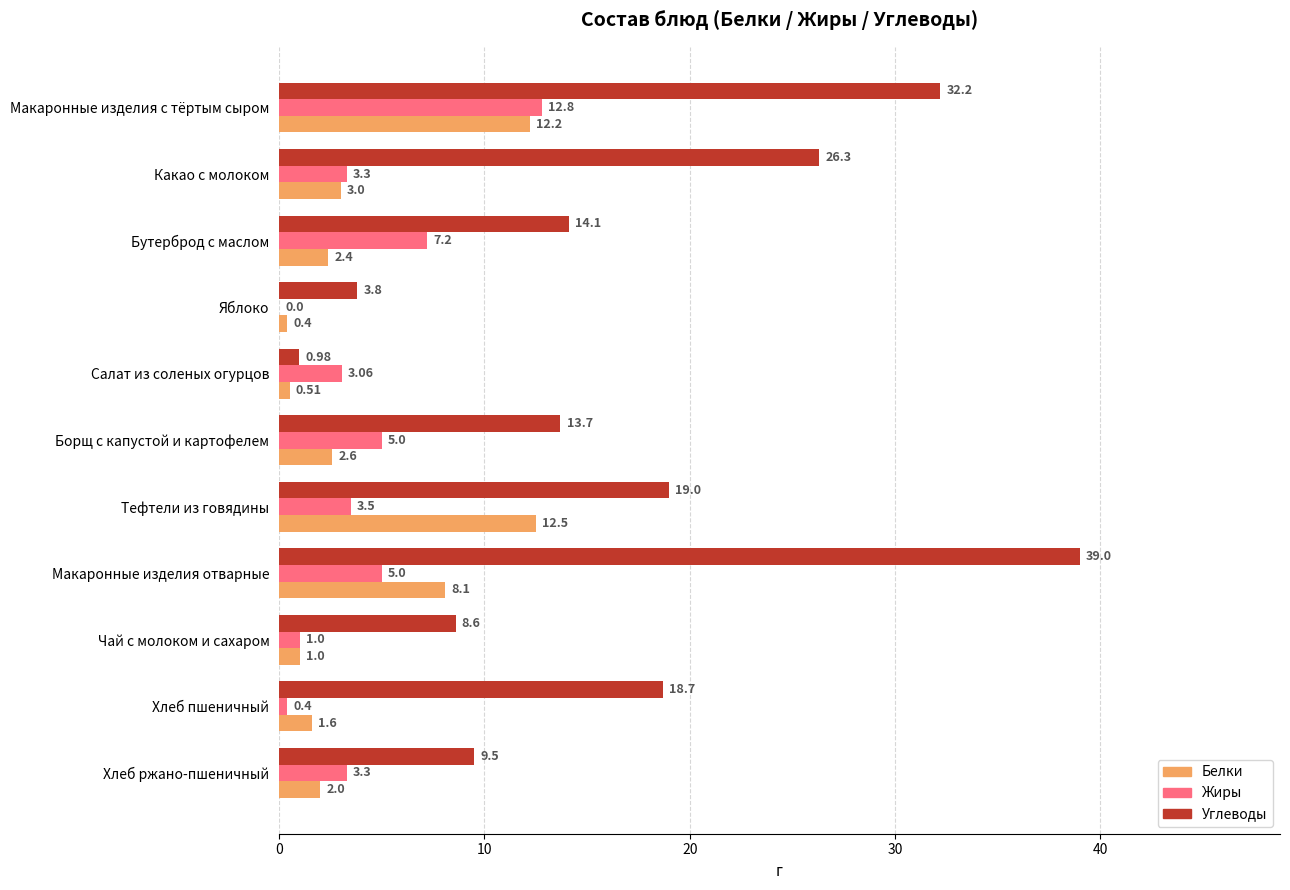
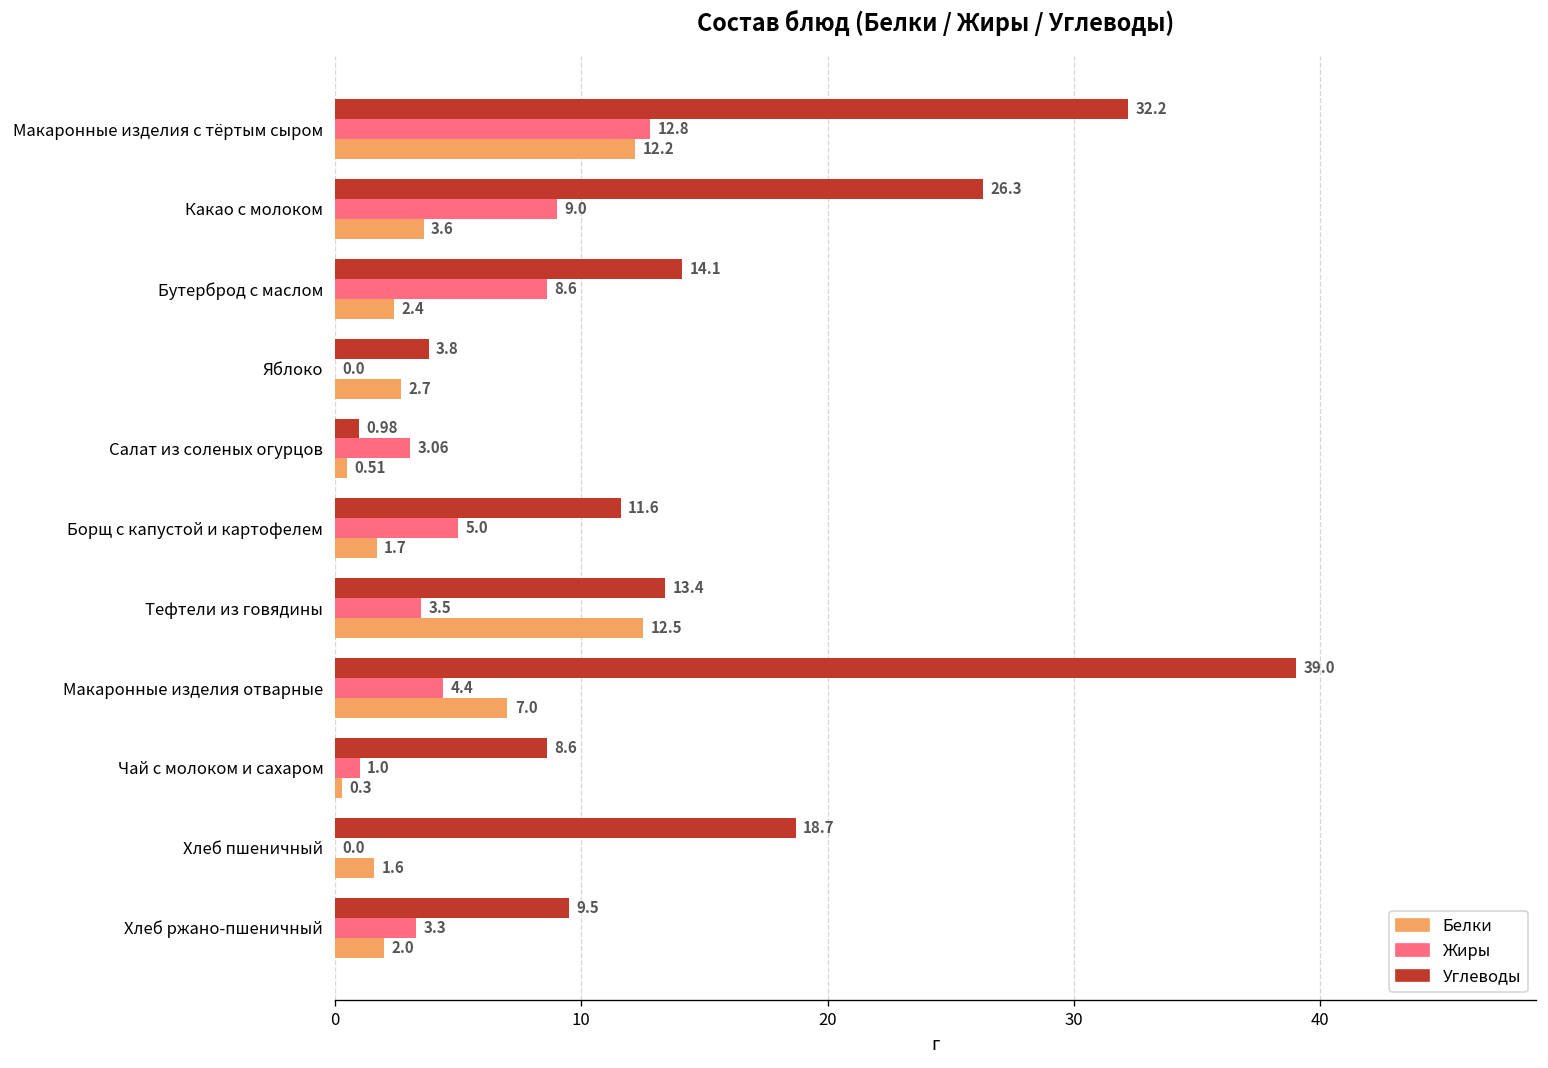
Жиры, Какао с молоком: 3.3 -> 9.0
Белки, Какао с молоком: 3.0 -> 3.6
Жиры, Бутерброд с маслом: 7.2 -> 8.6
Белки, Яблоко: 0.4 -> 2.7
Углеводы, Борщ с капустой и картофелем: 13.7 -> 11.6
Белки, Борщ с капустой и картофелем: 2.6 -> 1.7
Углеводы, Тефтели из говядины: 19.0 -> 13.4
Жиры, Макаронные изделия отварные: 5.0 -> 4.4
Белки, Макаронные изделия отварные: 8.1 -> 7.0
Белки, Чай с молоком и сахаром: 1.0 -> 0.3
Жиры, Хлеб пшеничный: 0.4 -> 0.0
